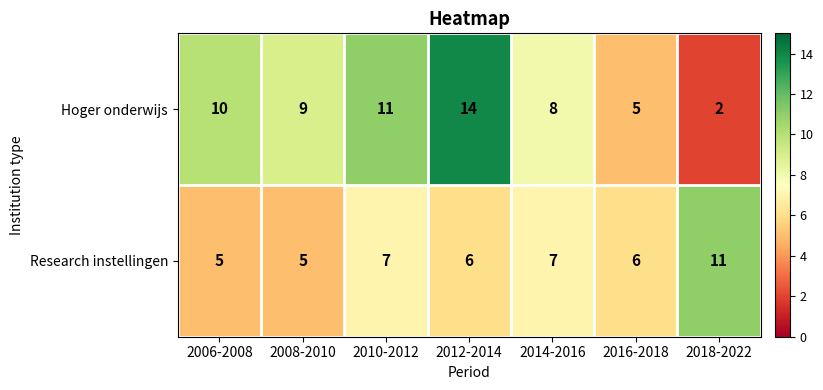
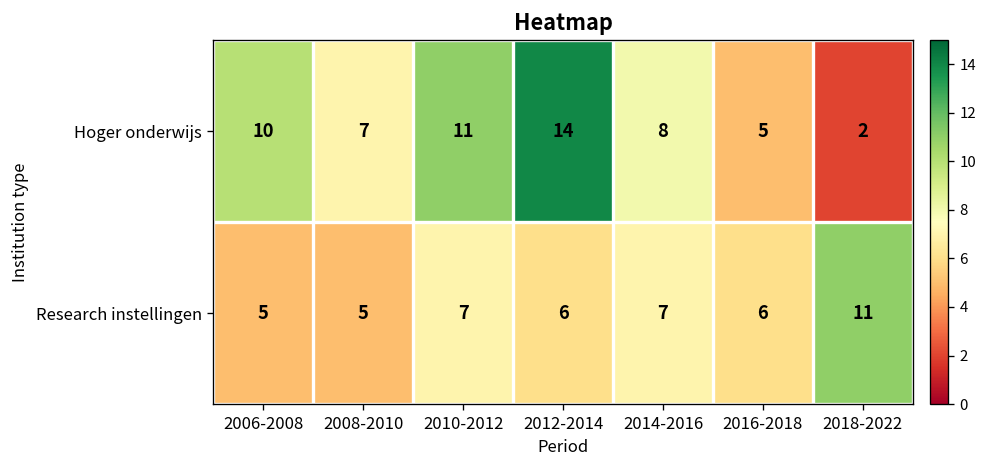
Hoger onderwijs, 2008-2010: 9 -> 7
